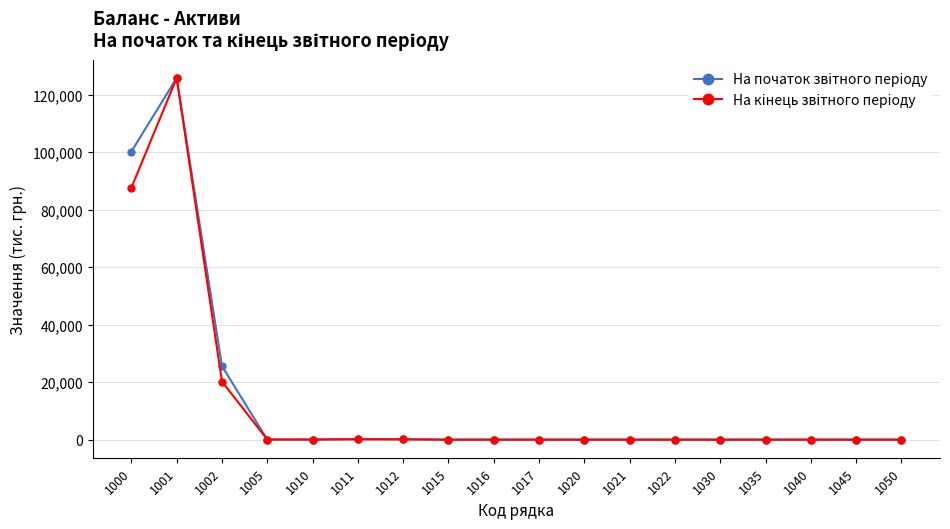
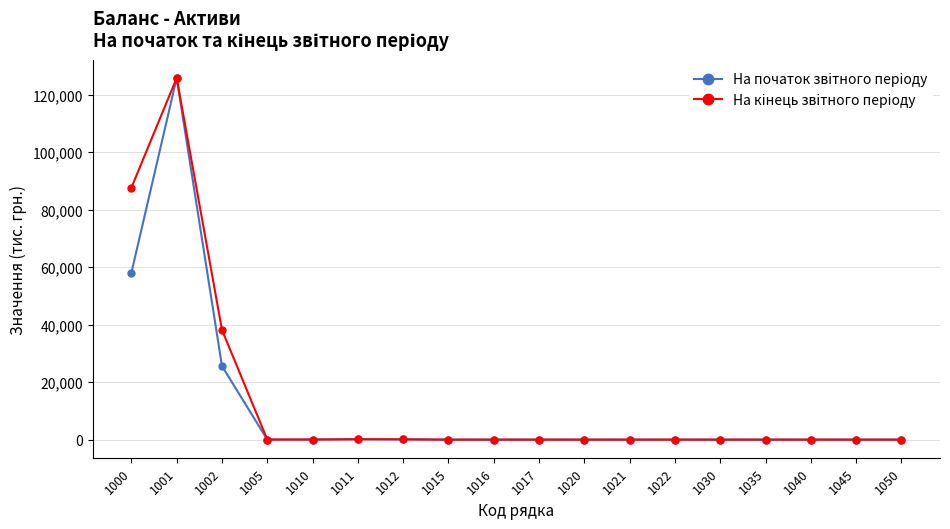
На початок звітного періоду, 1000: 100,000 -> 58,000
На кінець звітного періоду, 1002: 20,000 -> 38,000
